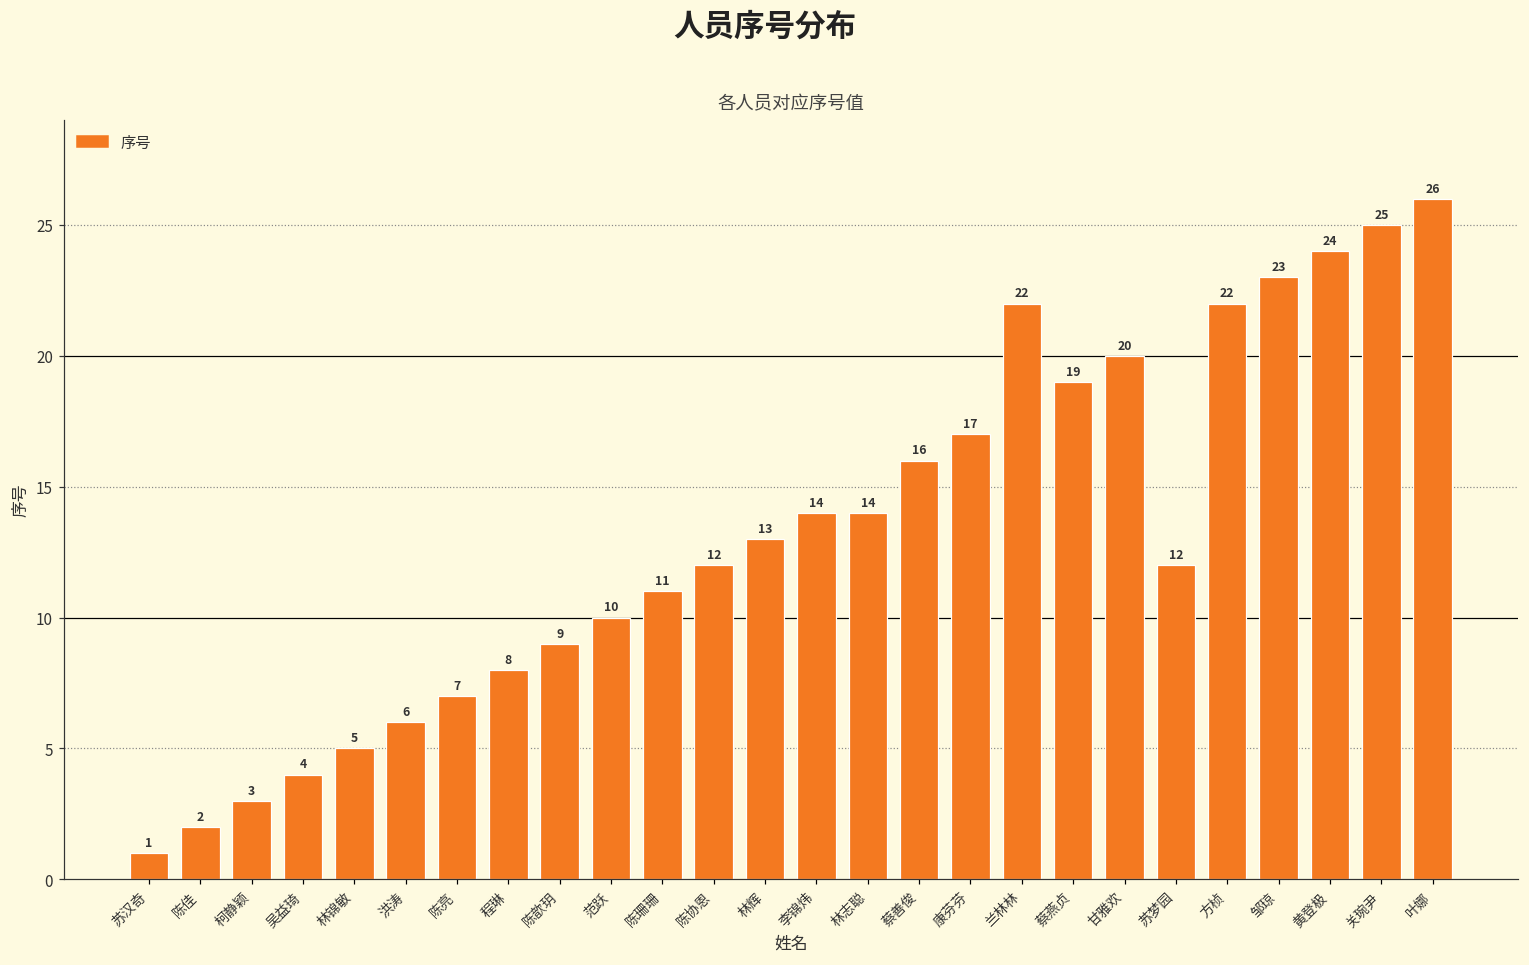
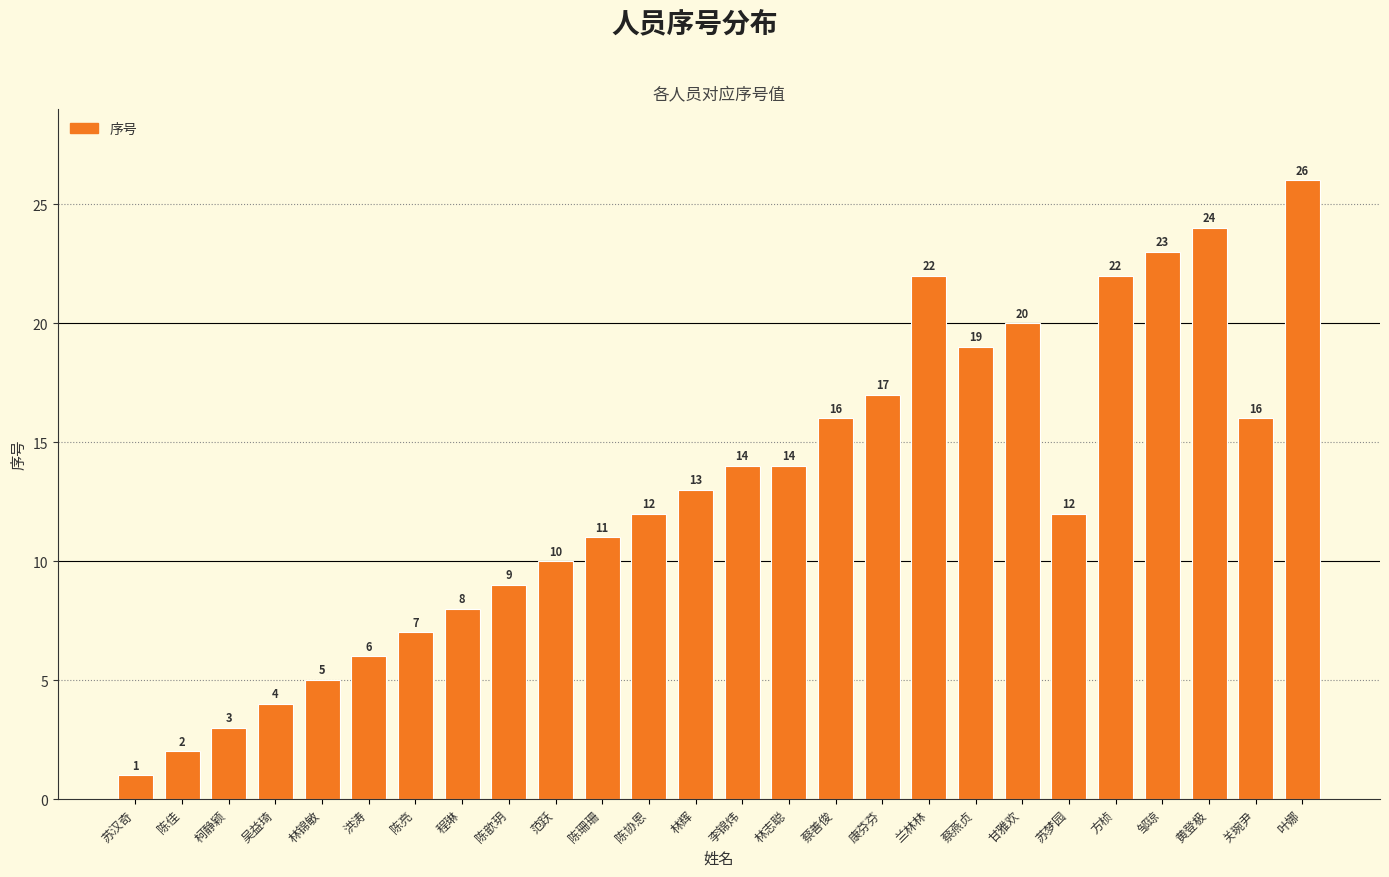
关琬尹: 25 -> 16
